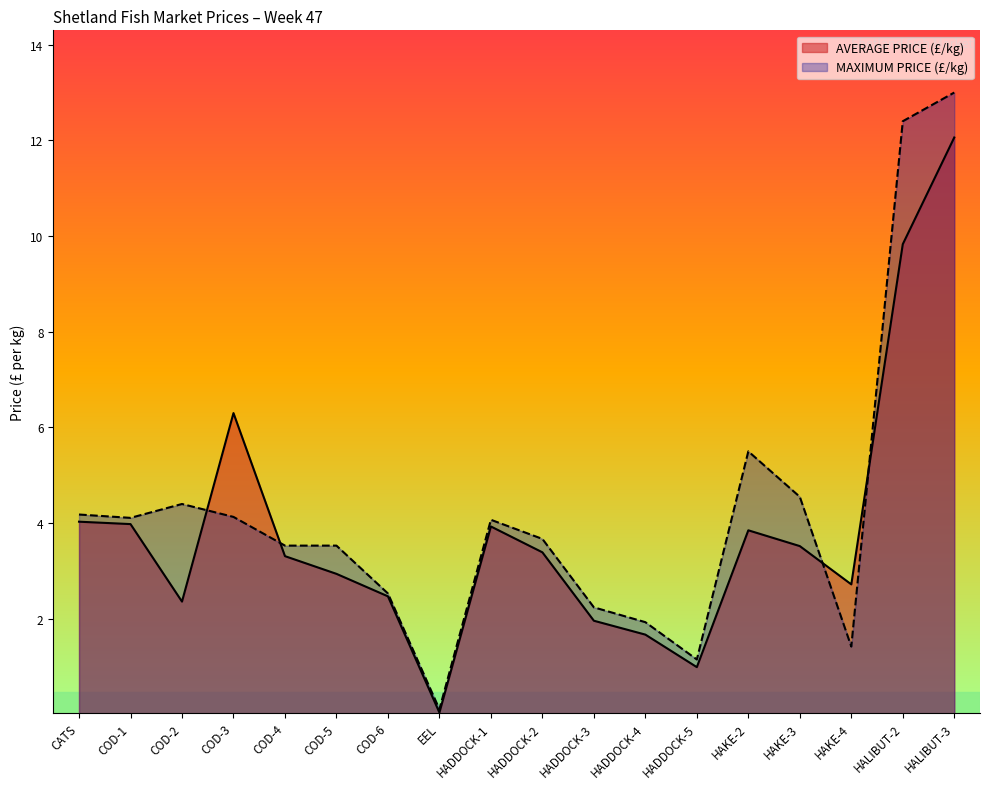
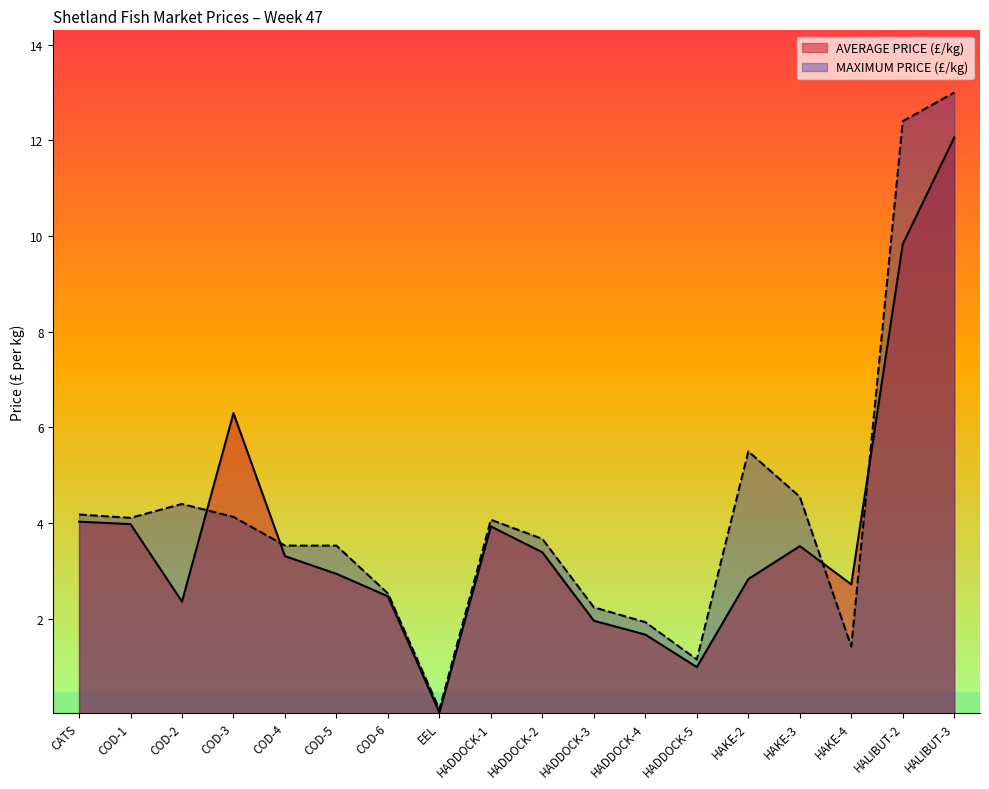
AVERAGE PRICE (£/kg), HAKE-2: 3.9 -> 2.8
